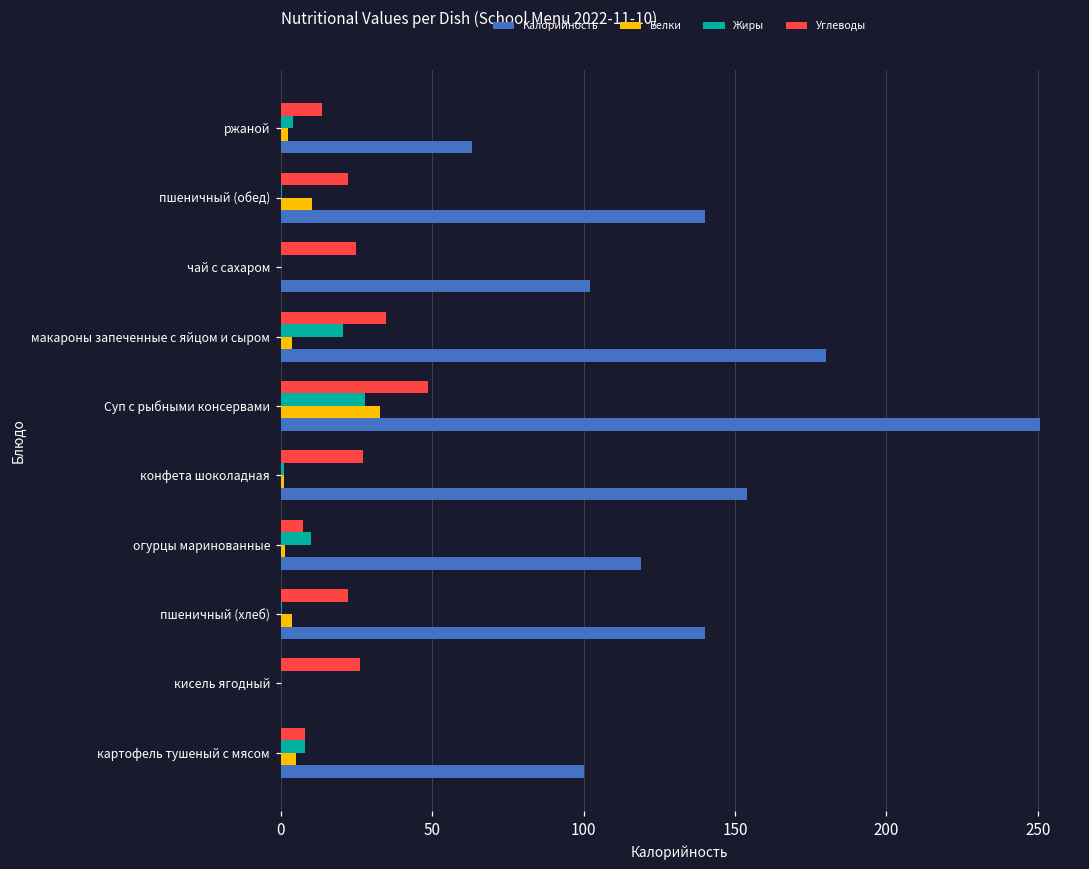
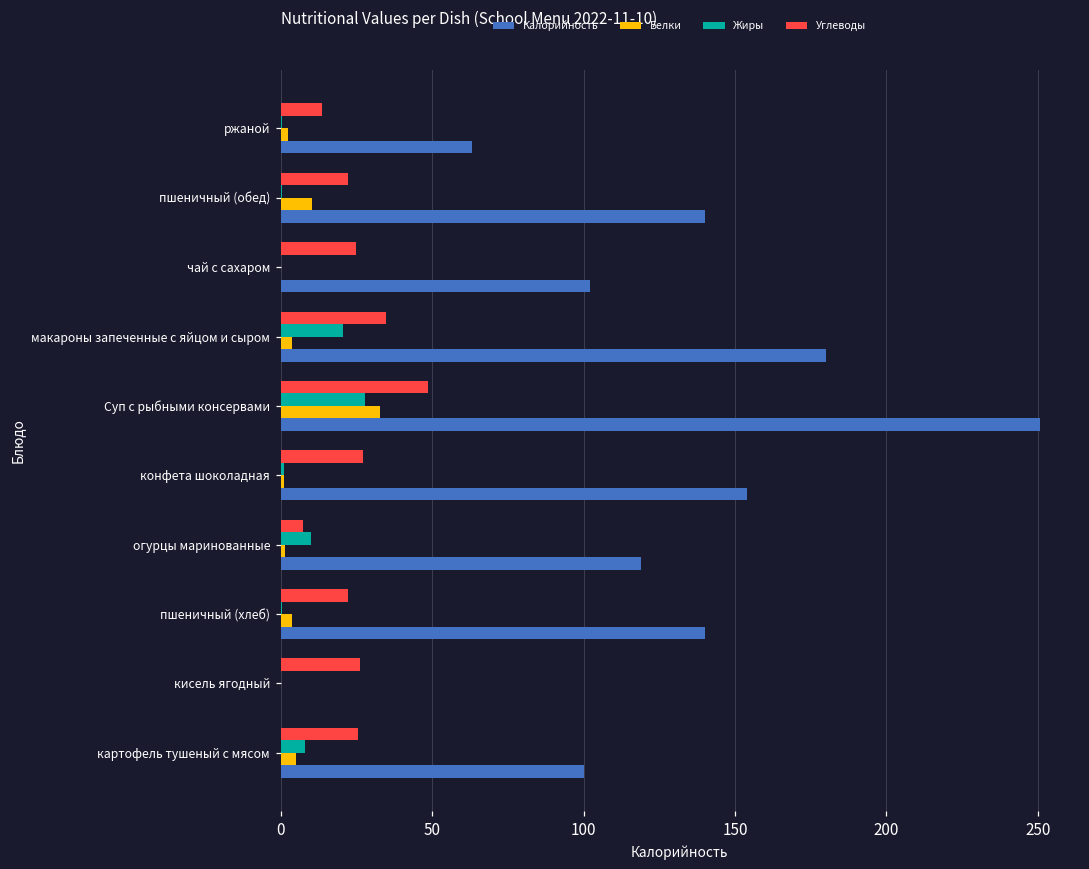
Жиры, ржаной: 4 -> 0
Углеводы, картофель тушеный с мясом: 8 -> 26
